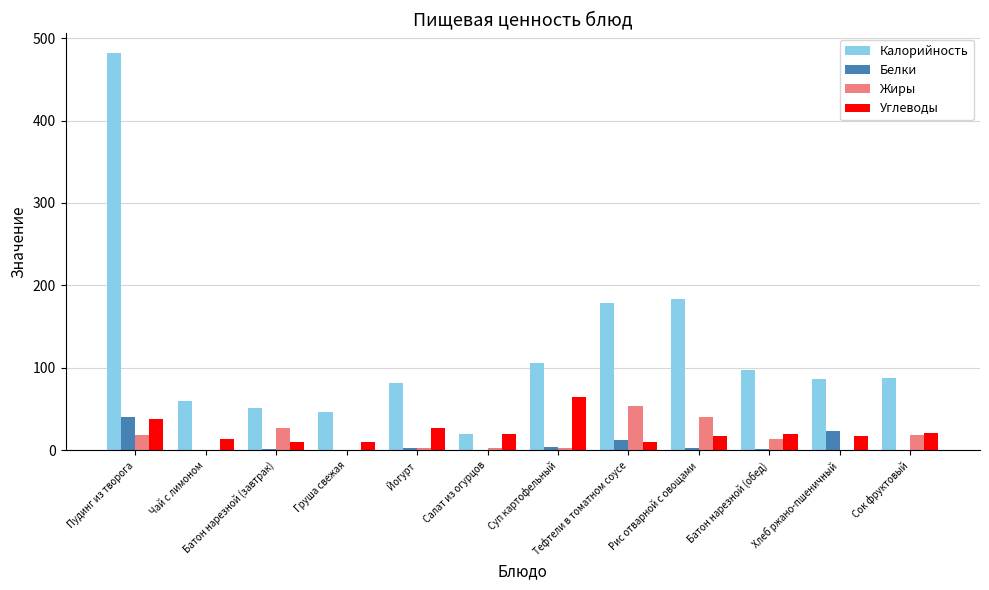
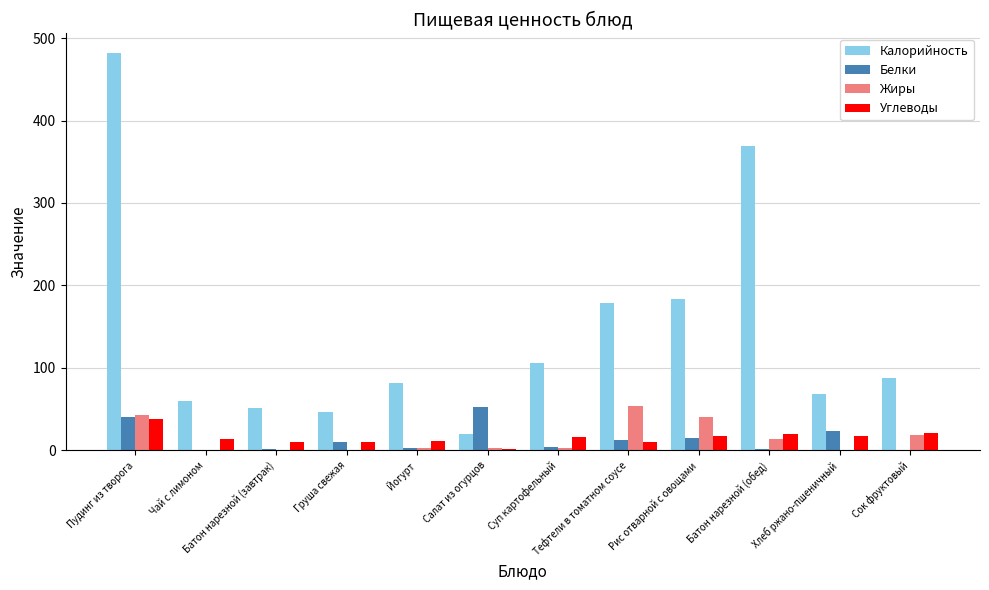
Жиры, Пудинг из творога: 20 -> 40
Жиры, Батон нарезной (завтрак): 30 -> 0
Белки, Груша свежая: 0 -> 10
Углеводы, Йогурт: 30 -> 10
Белки, Салат из огурцов: 0 -> 50
Углеводы, Салат из огурцов: 20 -> 0
Углеводы, Суп картофельный: 60 -> 20
Белки, Рис отварной с овощами: 0 -> 10
Калорийность, Батон нарезной (обед): 100 -> 370
Калорийность, Хлеб ржано-пшеничный: 90 -> 70
